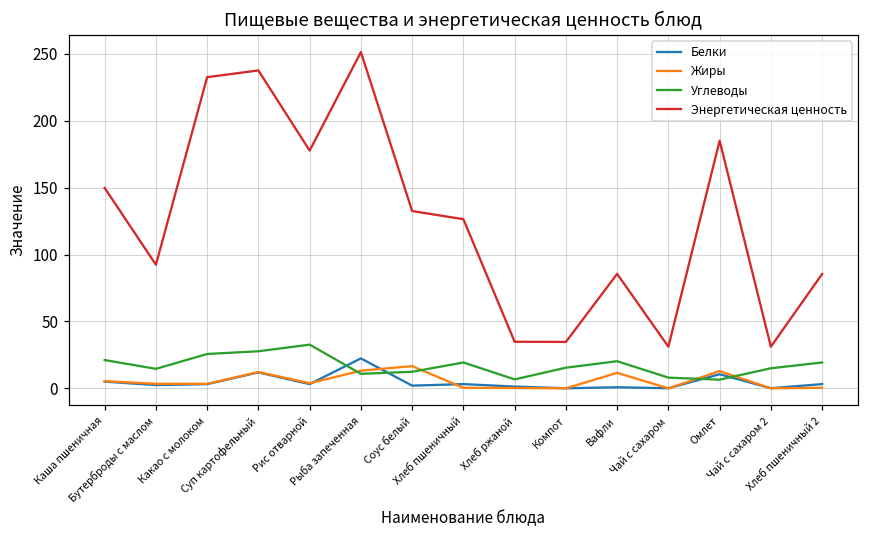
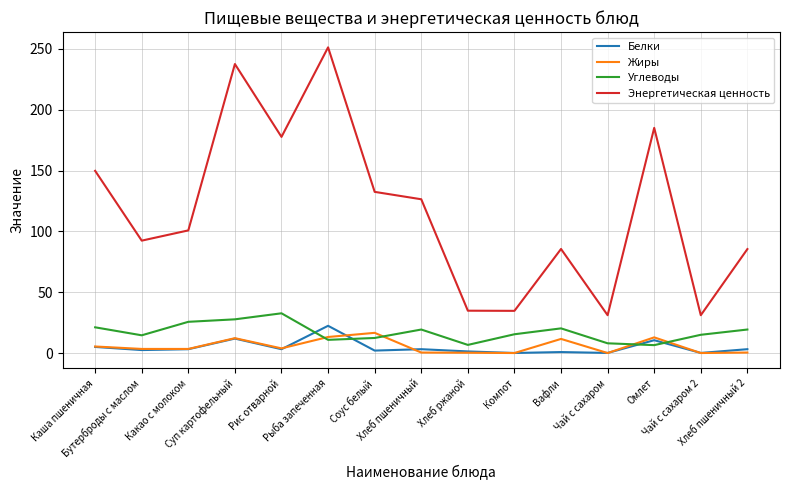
Энергетическая ценность, Какао с молоком: 233 -> 101
